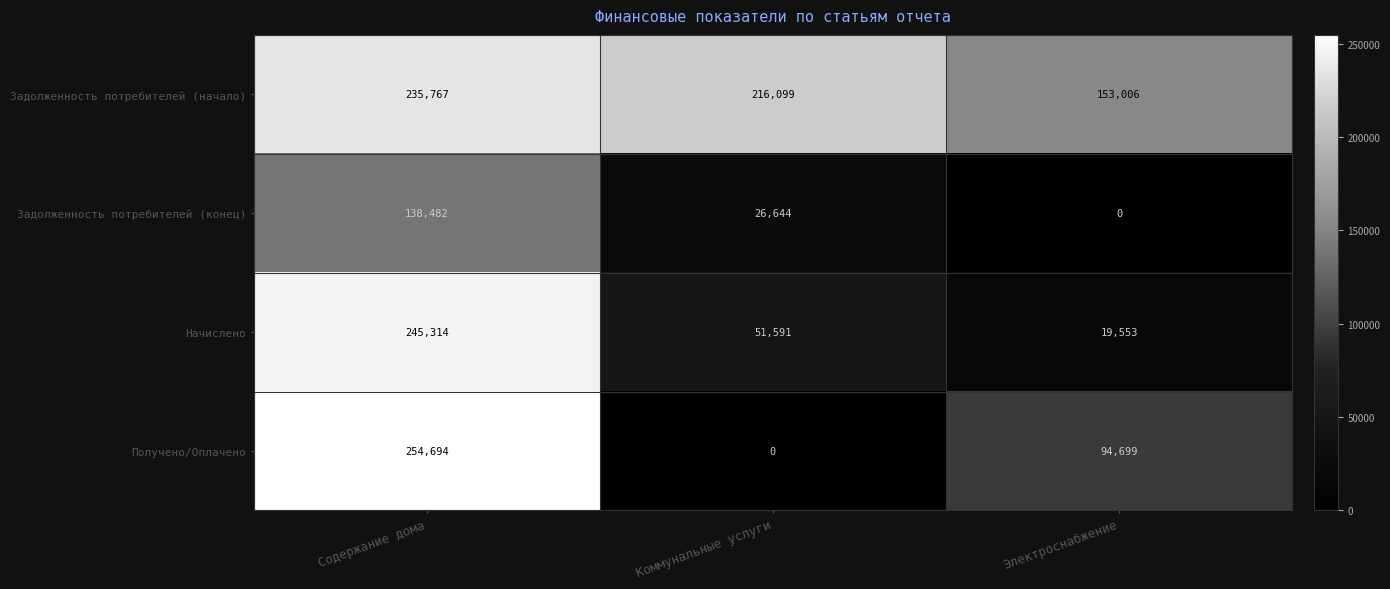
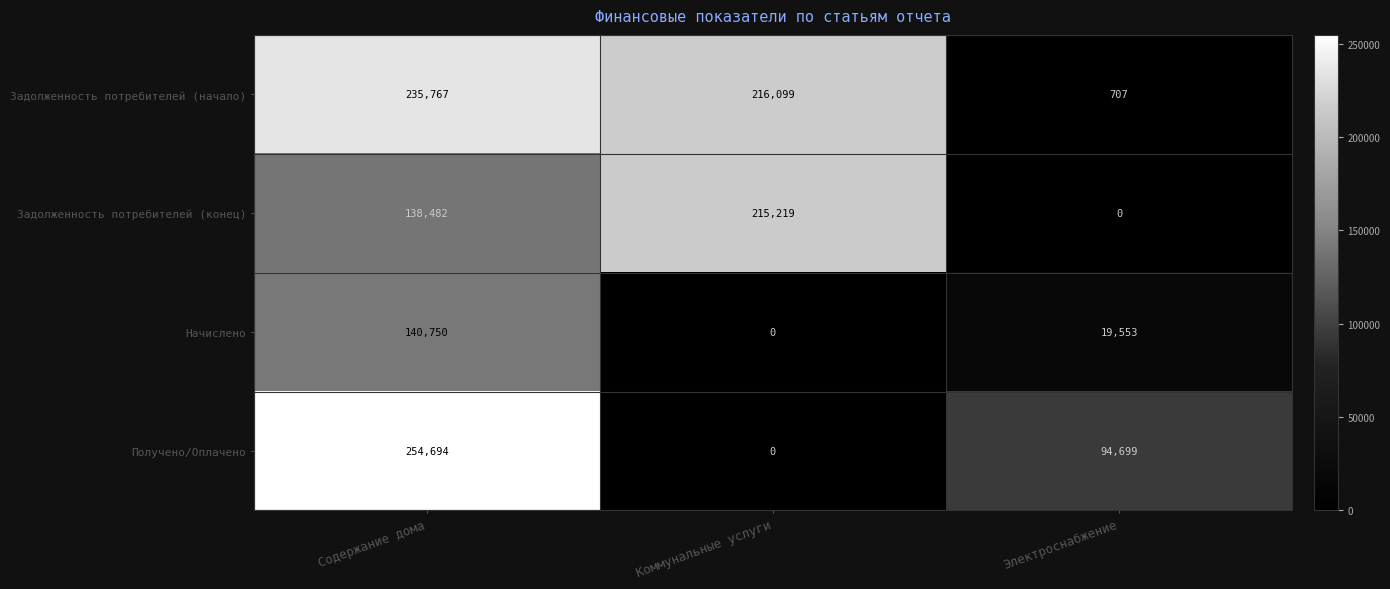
Задолженность потребителей (начало), Электроснабжение: 153,006 -> 707
Задолженность потребителей (конец), Коммунальные услуги: 26,644 -> 215,219
Начислено, Содержание дома: 245,314 -> 140,750
Начислено, Коммунальные услуги: 51,591 -> 0
